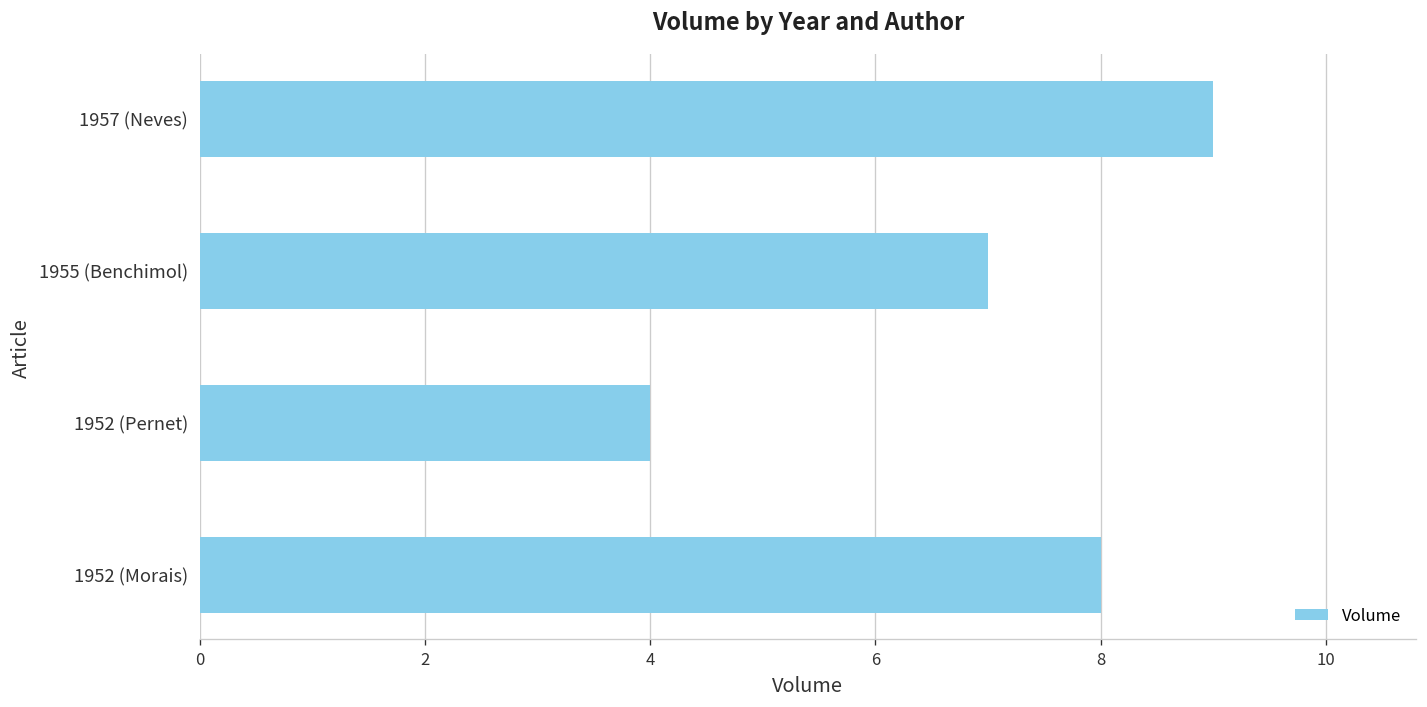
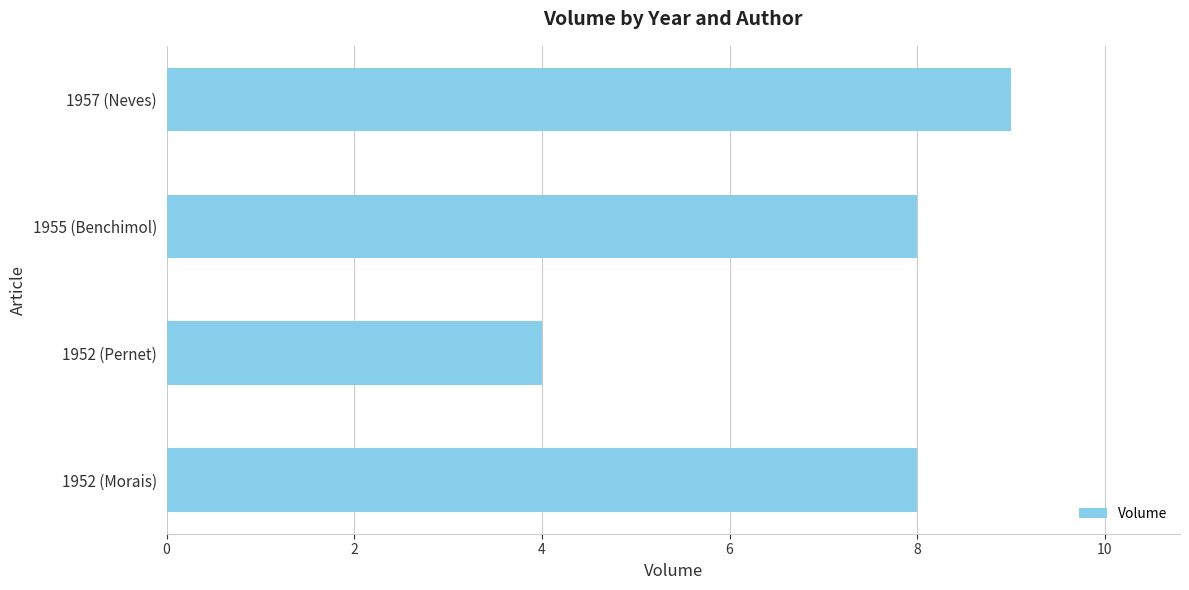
1955 (Benchimol): 7 -> 8
